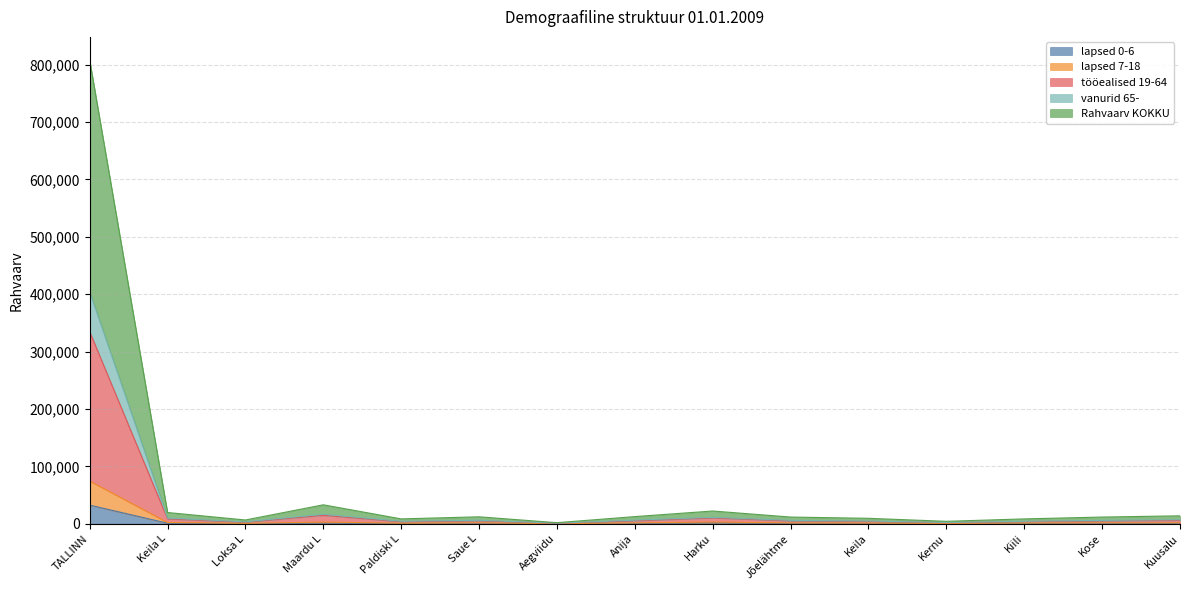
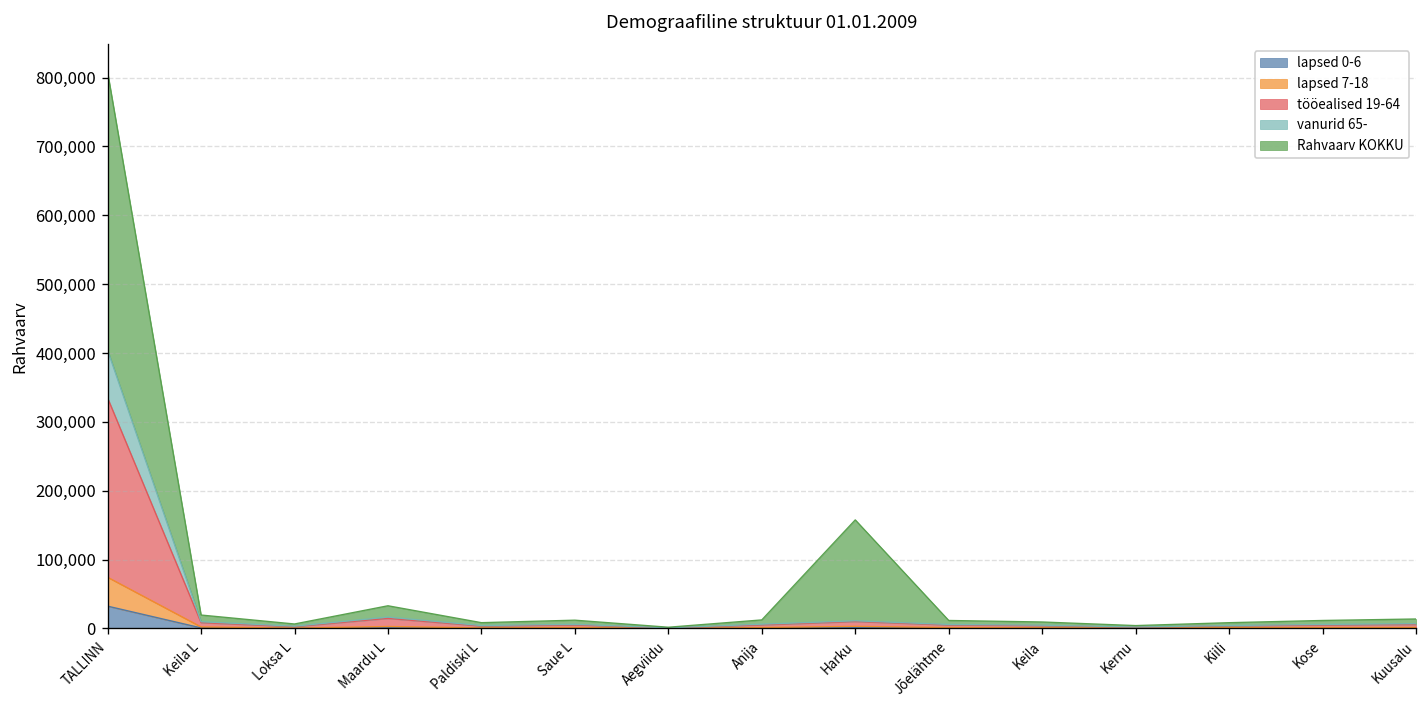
Rahvaarv KOKKU, Harku: 10,000 -> 150,000
